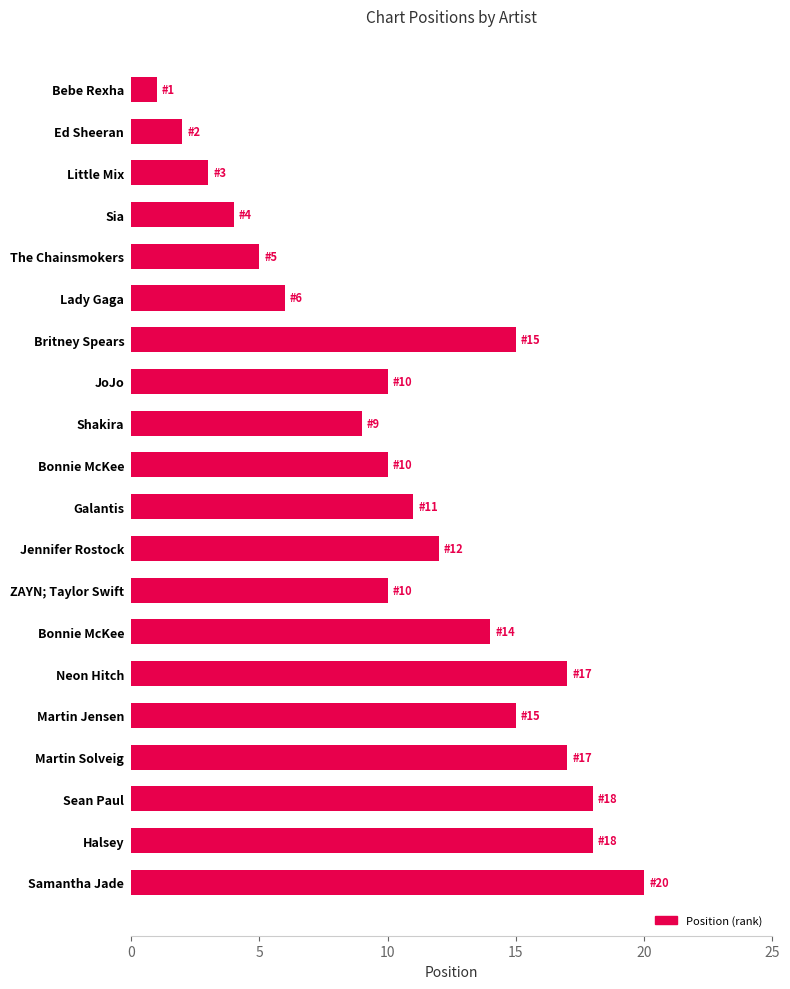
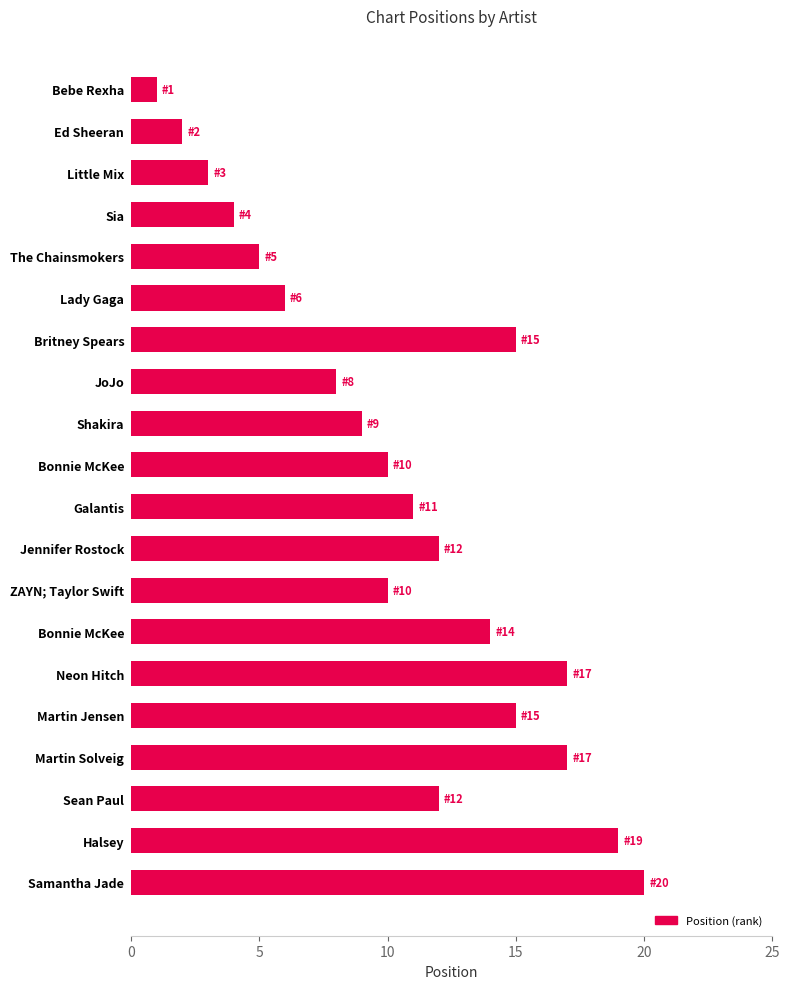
JoJo: 10 -> 8
Sean Paul: 18 -> 12
Halsey: 18 -> 19
